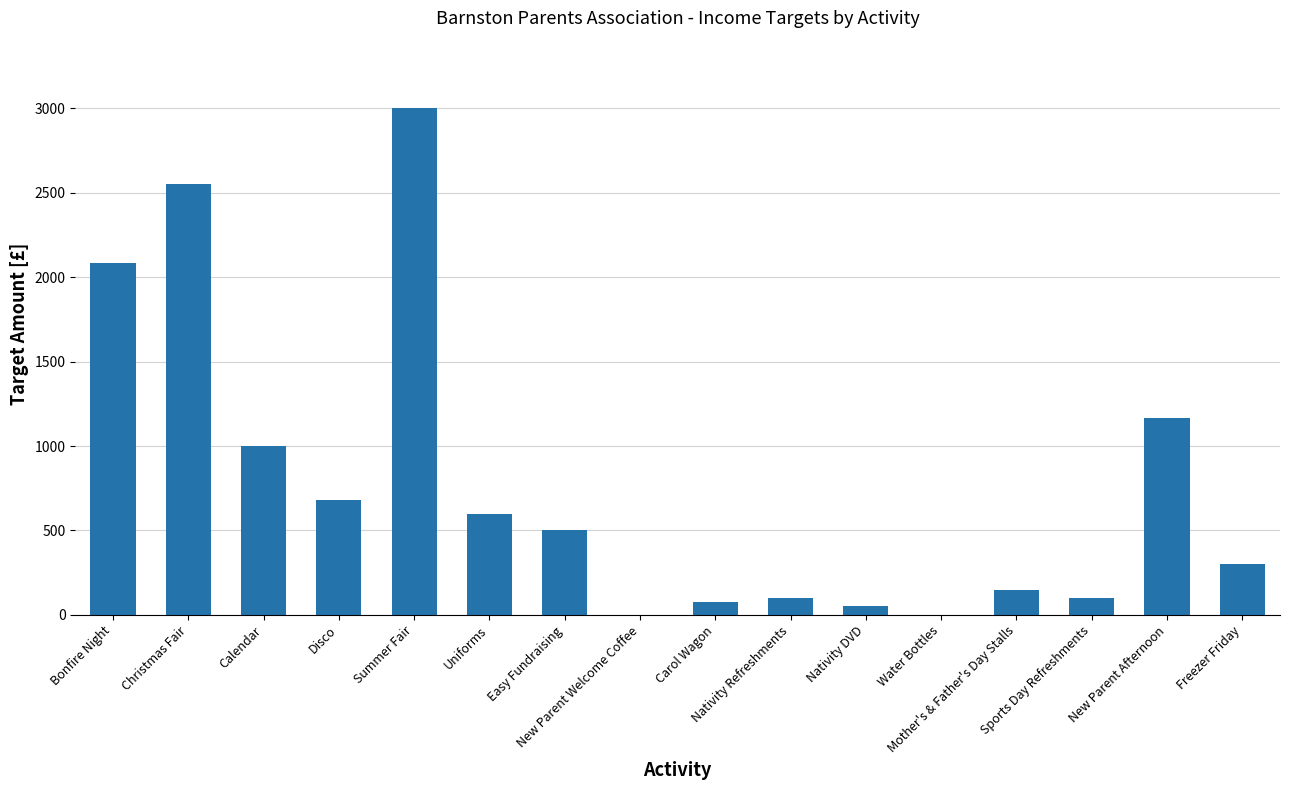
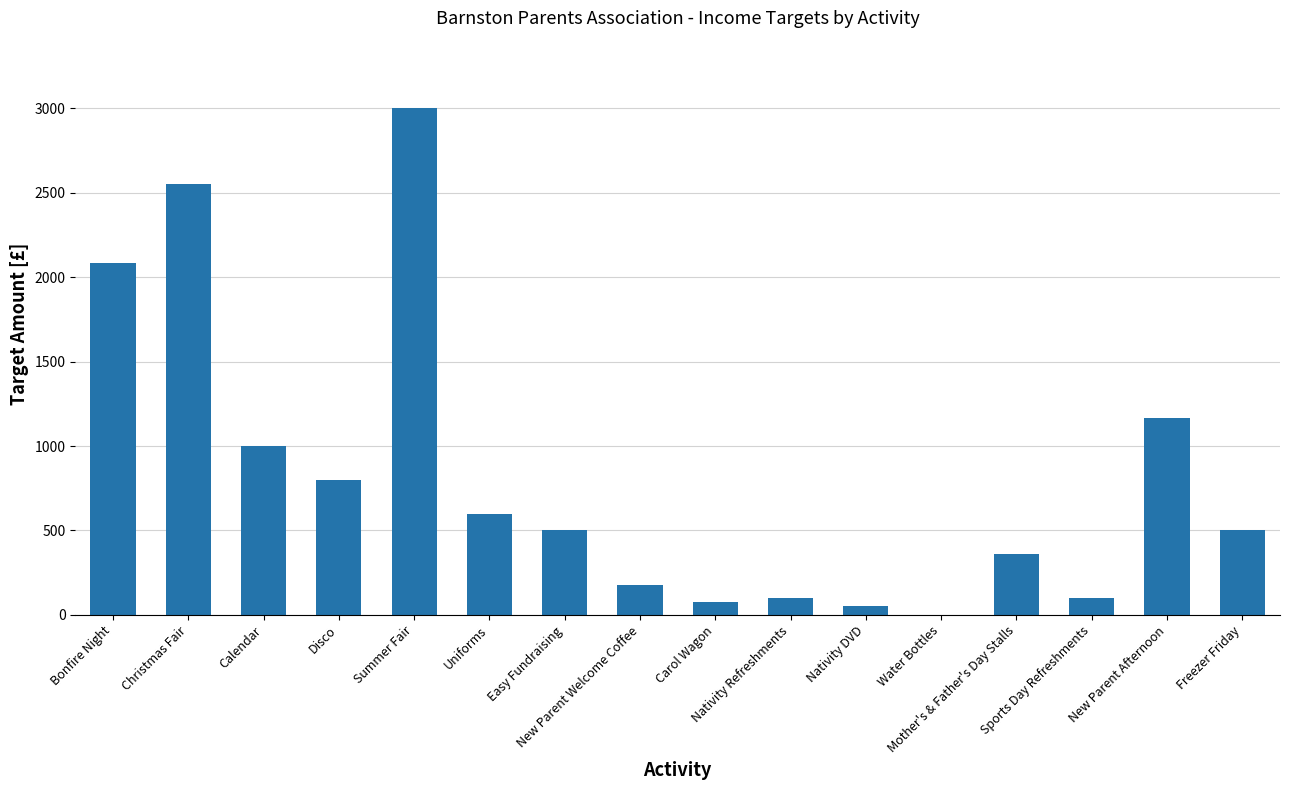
Disco: 680 -> 800
New Parent Welcome Coffee: 0 -> 180
Mother's & Father's Day Stalls: 150 -> 360
Freezer Friday: 300 -> 500
